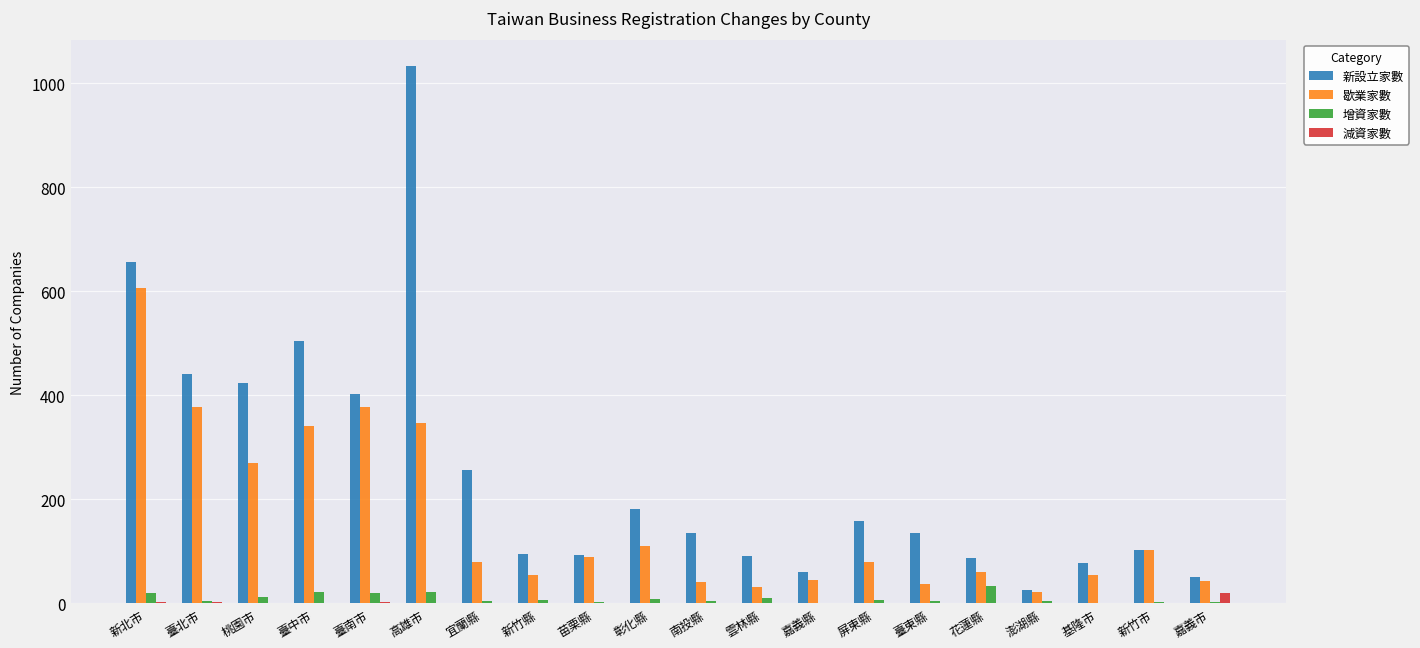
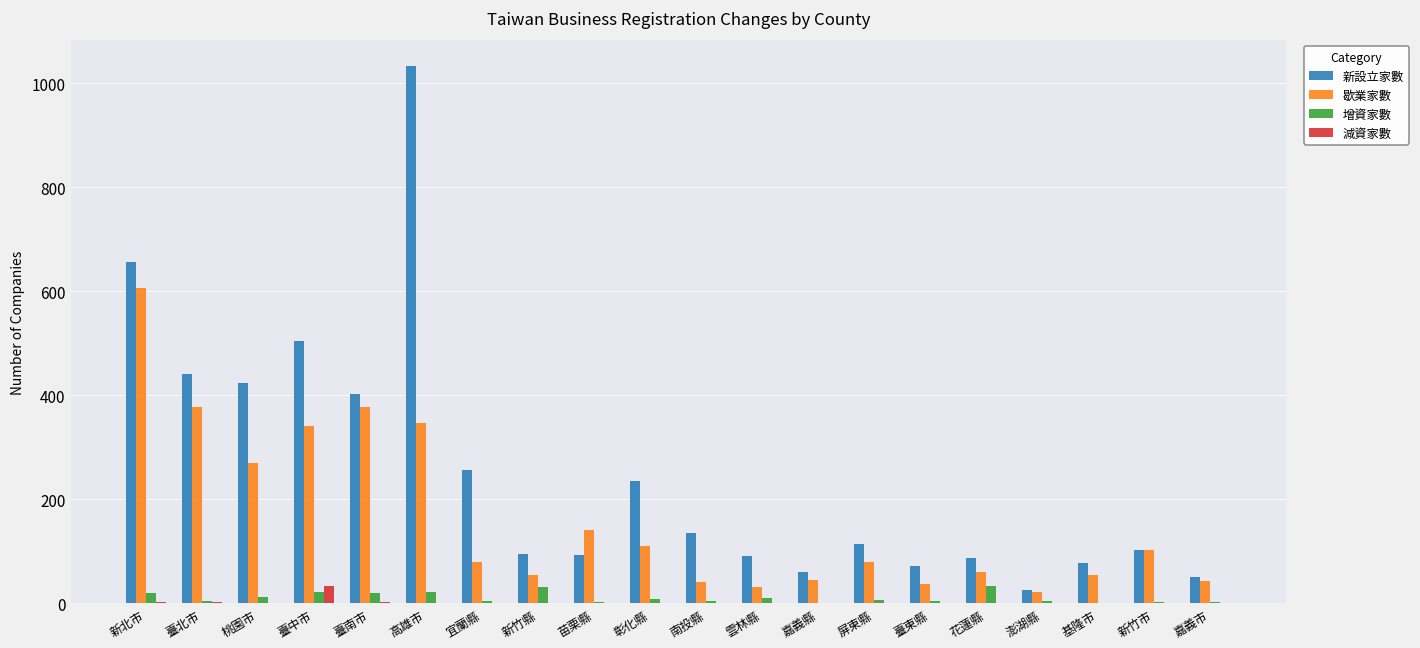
減資家數, 臺中市: 0 -> 30
增資家數, 新竹縣: 10 -> 30
歇業家數, 苗栗縣: 90 -> 140
新設立家數, 彰化縣: 180 -> 240
新設立家數, 屏東縣: 160 -> 110
新設立家數, 臺東縣: 140 -> 70
減資家數, 嘉義市: 20 -> 0
